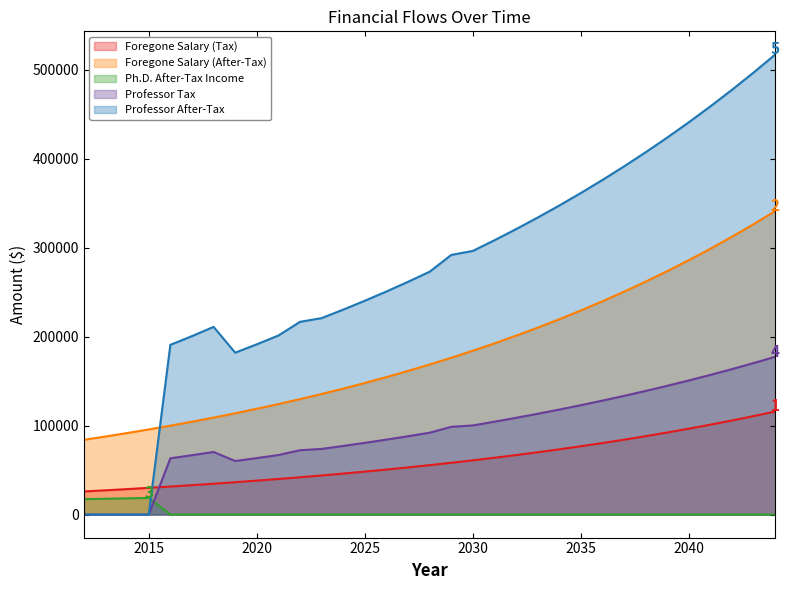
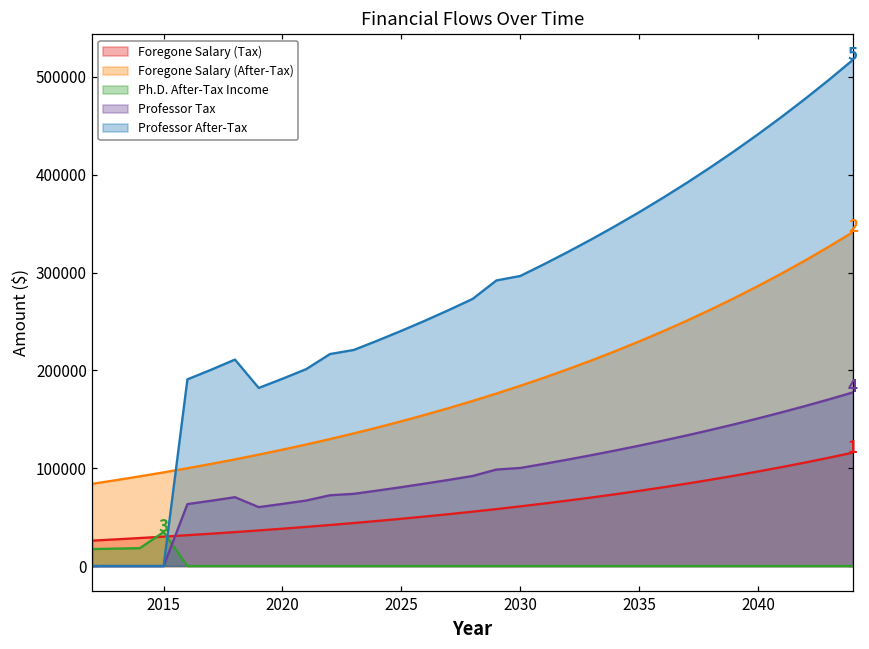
Ph.D. After-Tax Income, 2015: 20000 -> 30000
